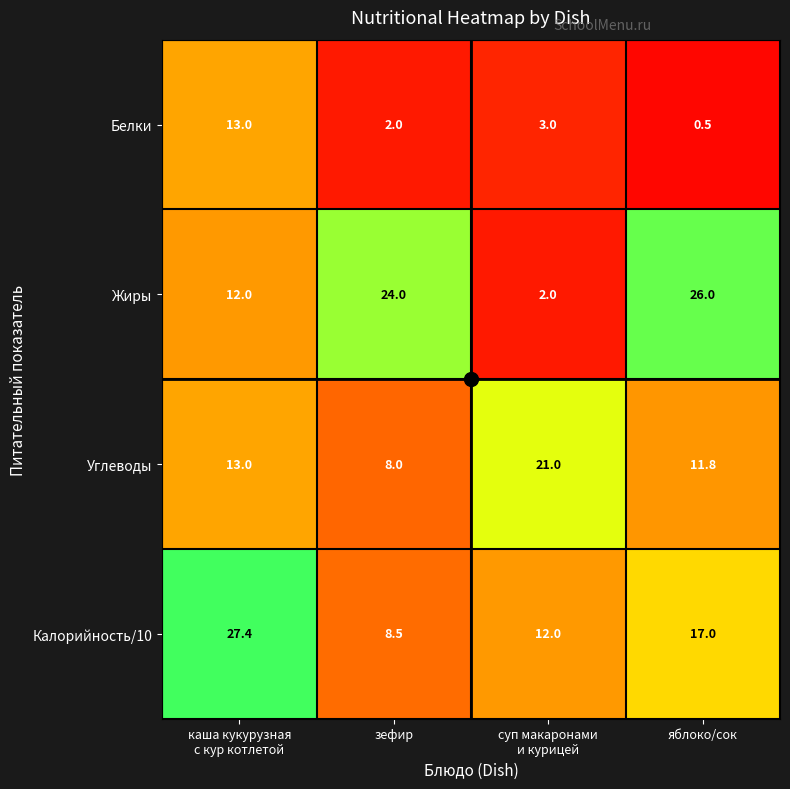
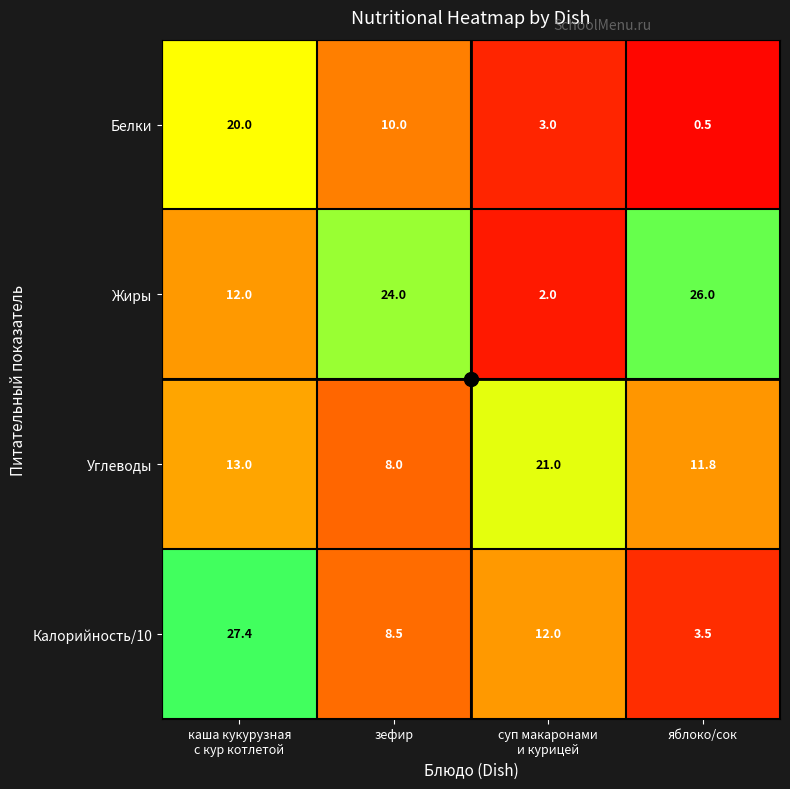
Белки, каша кукурузная с кур котлетой: 13.0 -> 20.0
Белки, зефир: 2.0 -> 10.0
Калорийность/10, яблоко/сок: 17.0 -> 3.5
